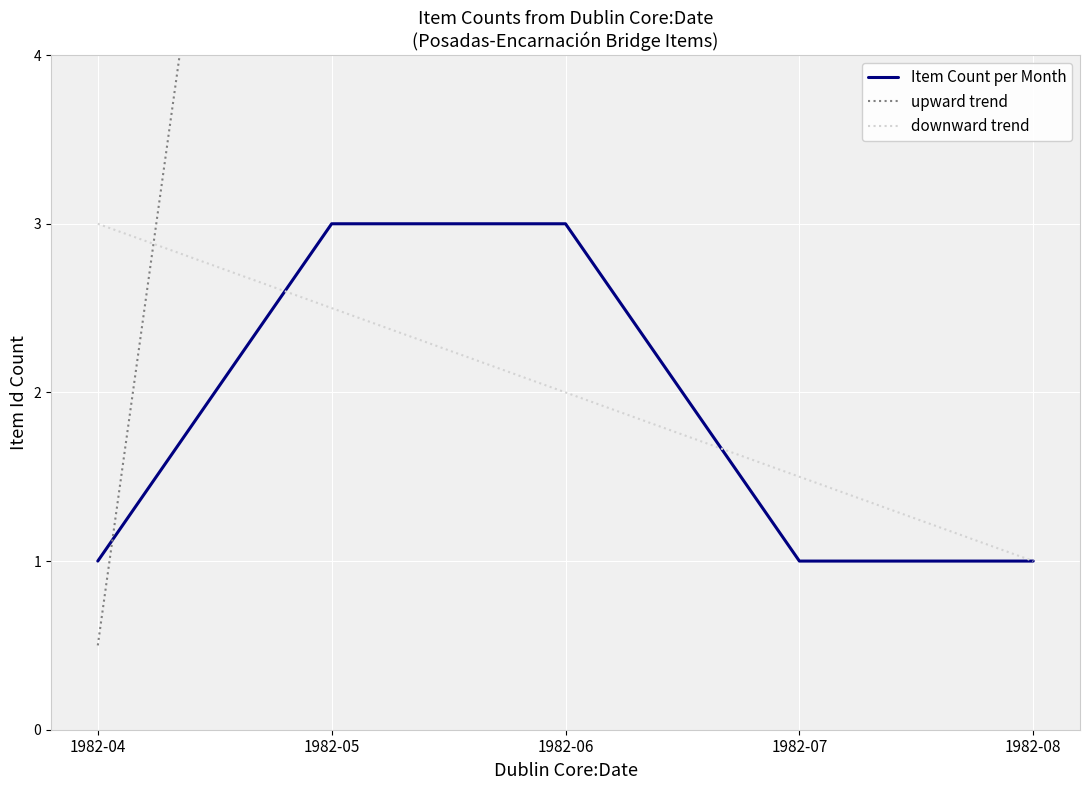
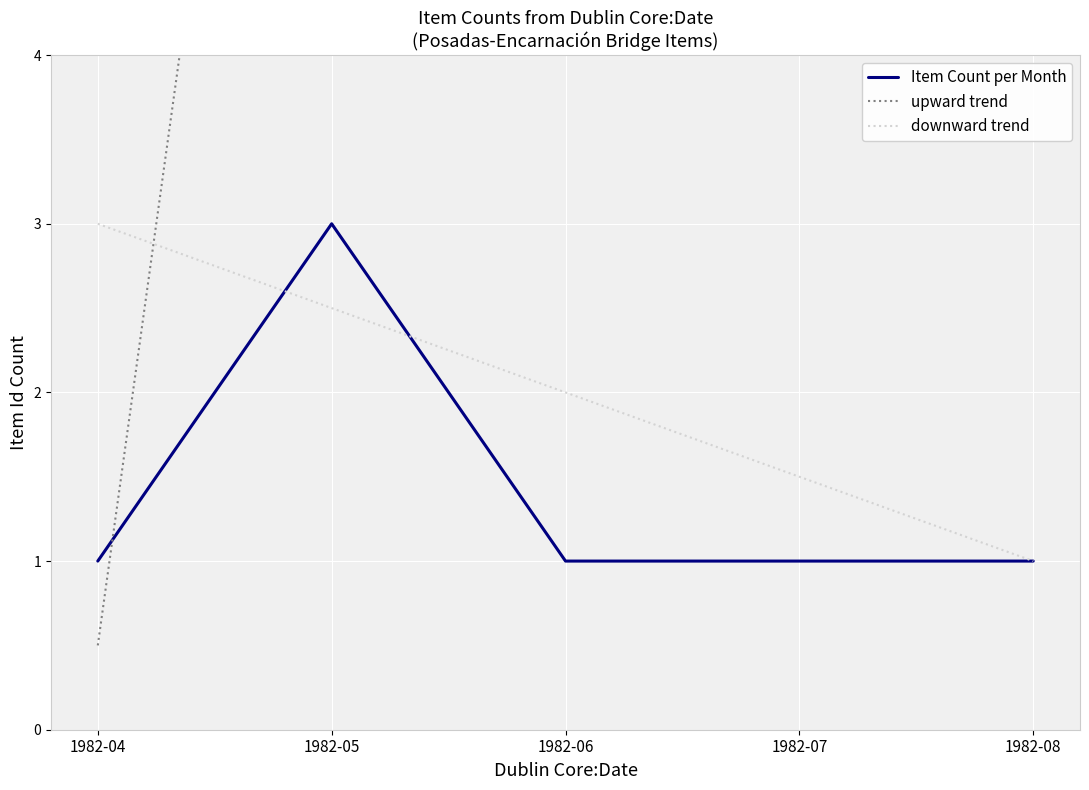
Item Count per Month, 1982-06: 3 -> 1
